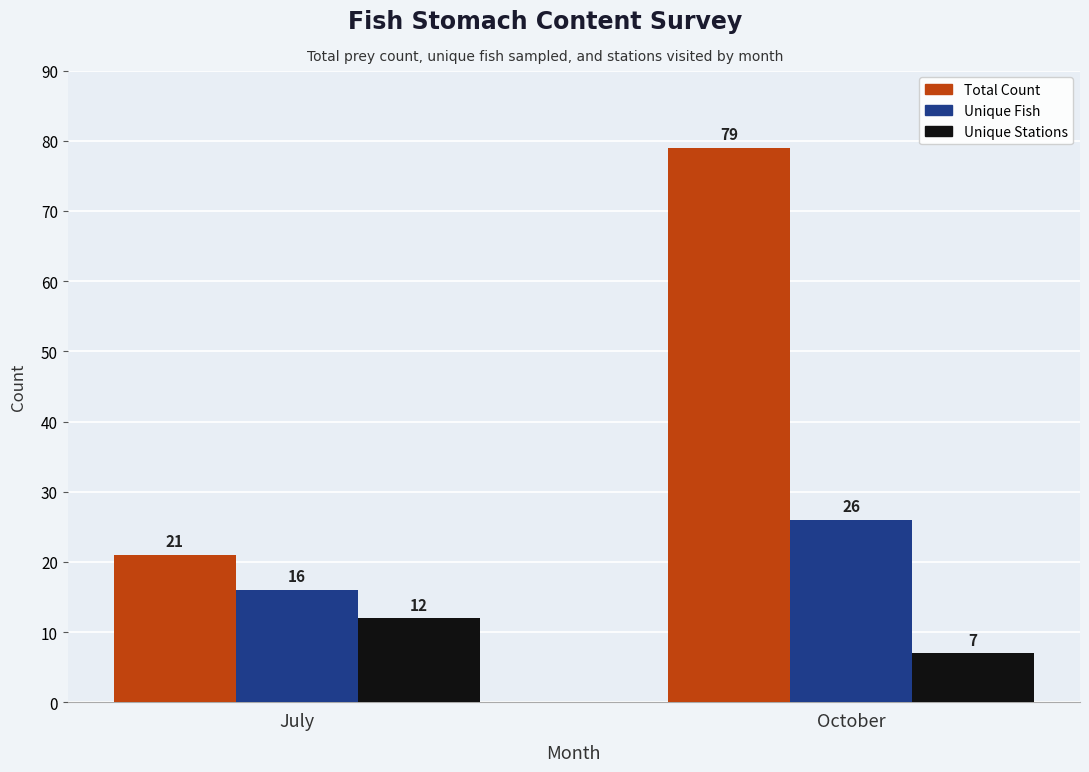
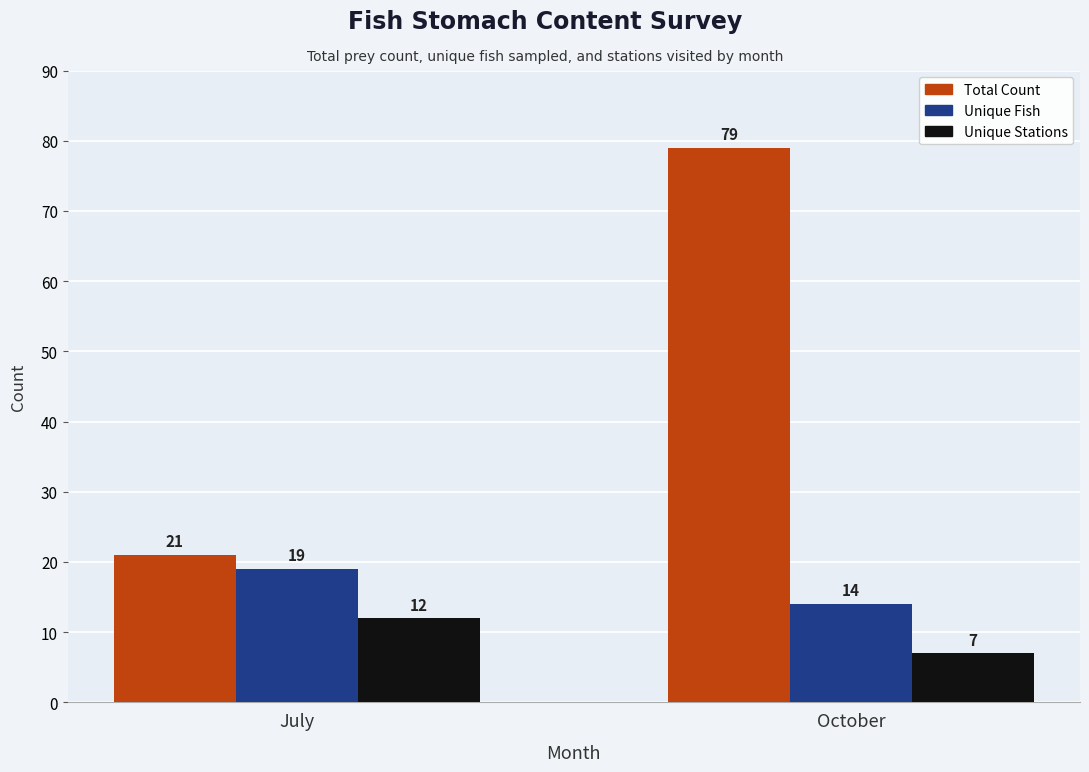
Unique Fish, July: 16 -> 19
Unique Fish, October: 26 -> 14
